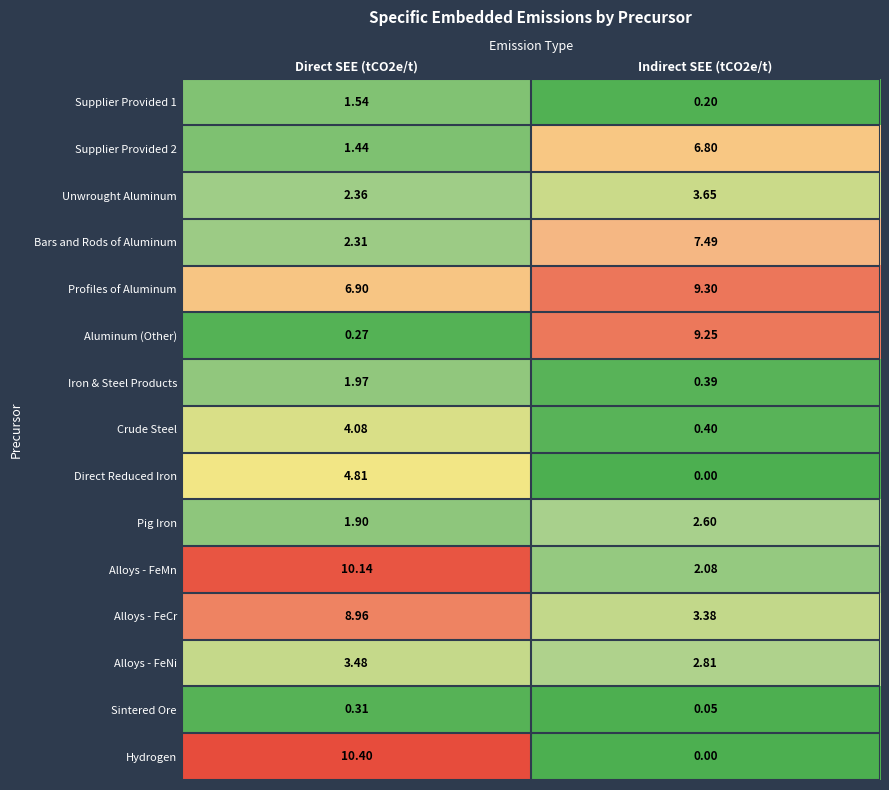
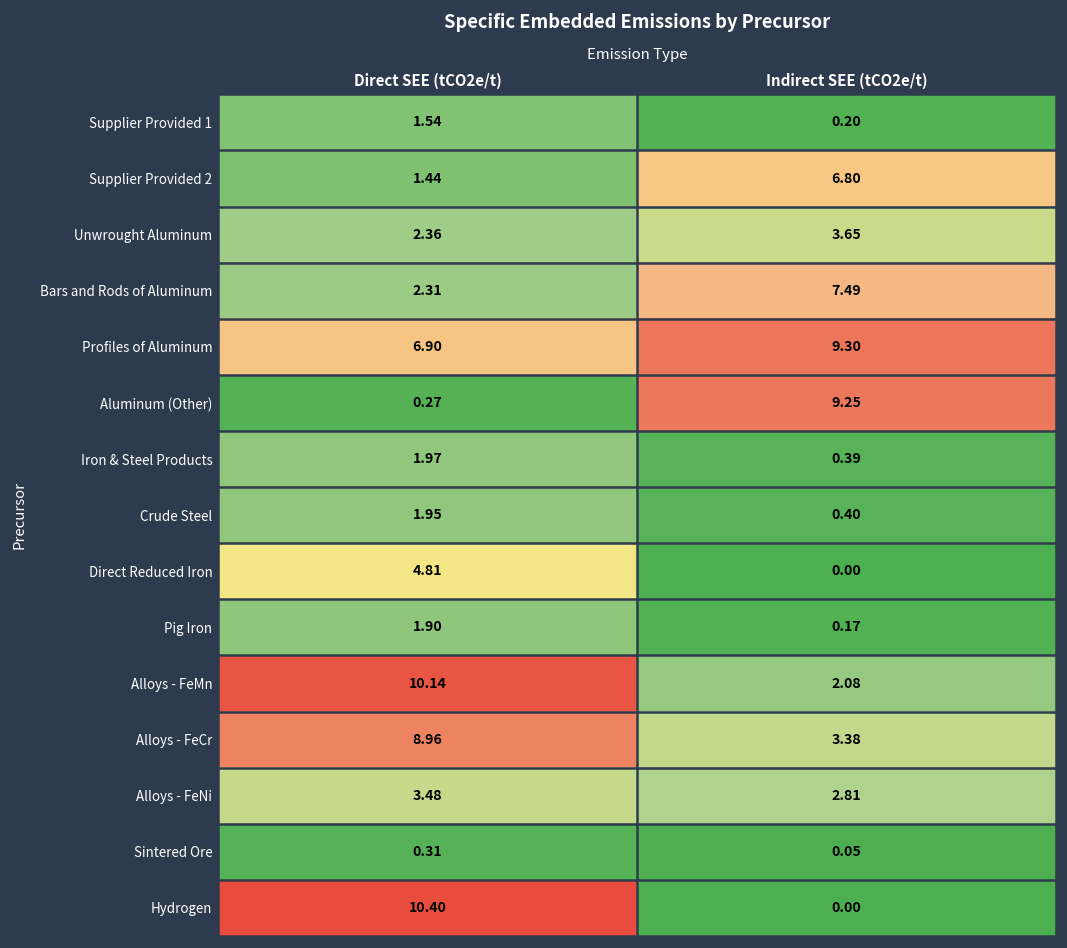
Crude Steel, Direct SEE (tCO2e/t): 4.08 -> 1.95
Pig Iron, Indirect SEE (tCO2e/t): 2.60 -> 0.17
